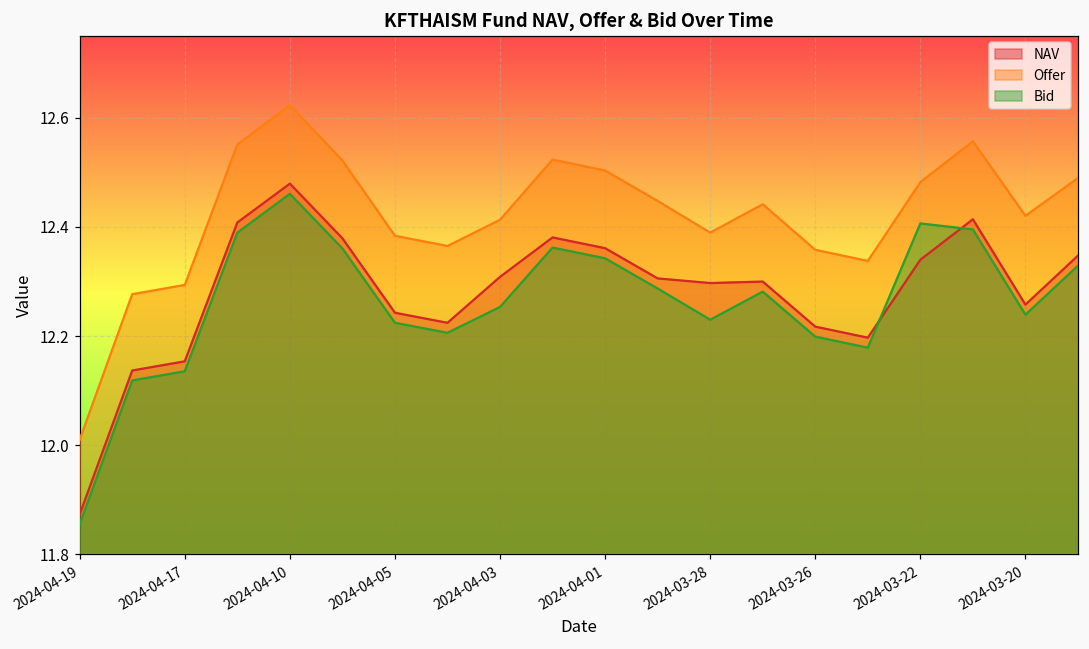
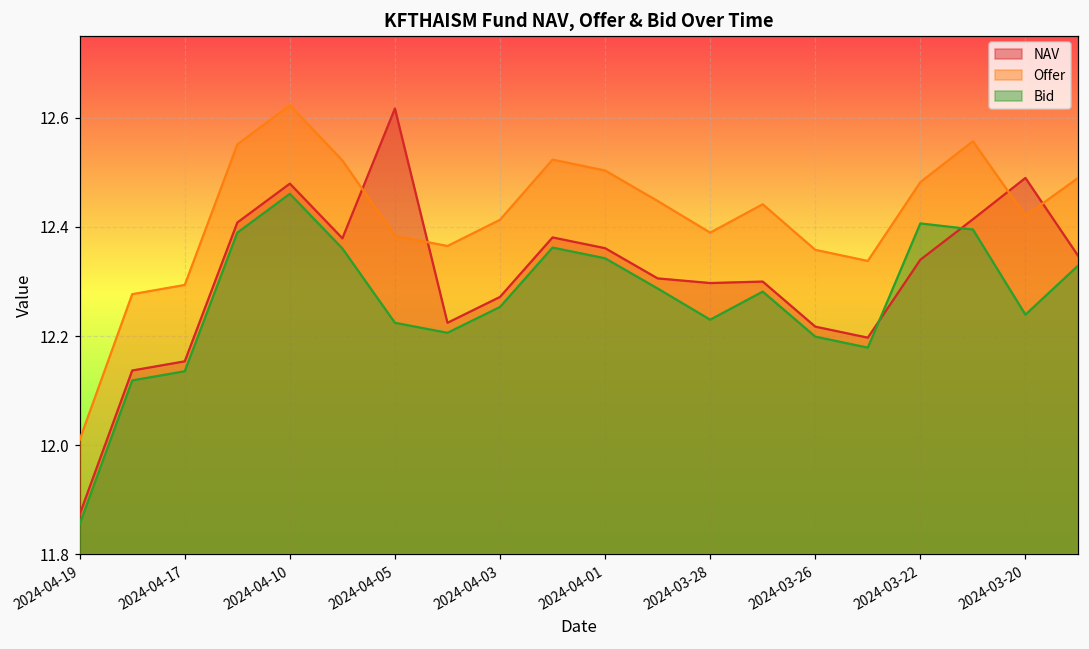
NAV, 2024-04-05: 12.24 -> 12.62
NAV, 2024-04-03: 12.31 -> 12.27
NAV, 2024-03-20: 12.26 -> 12.49
